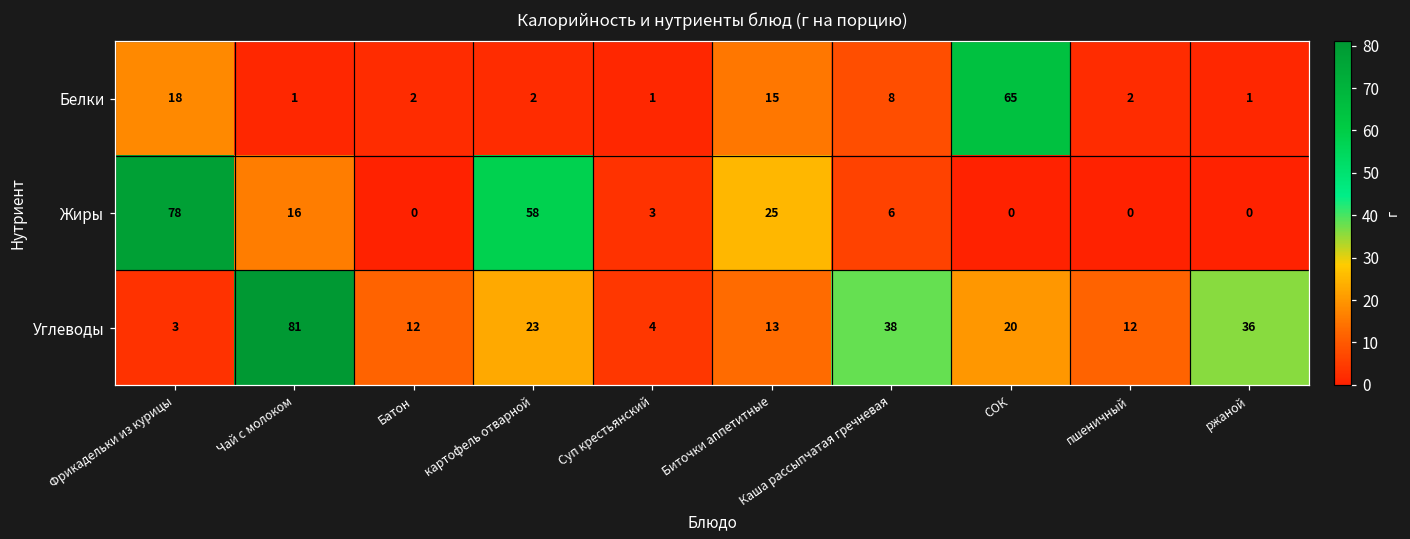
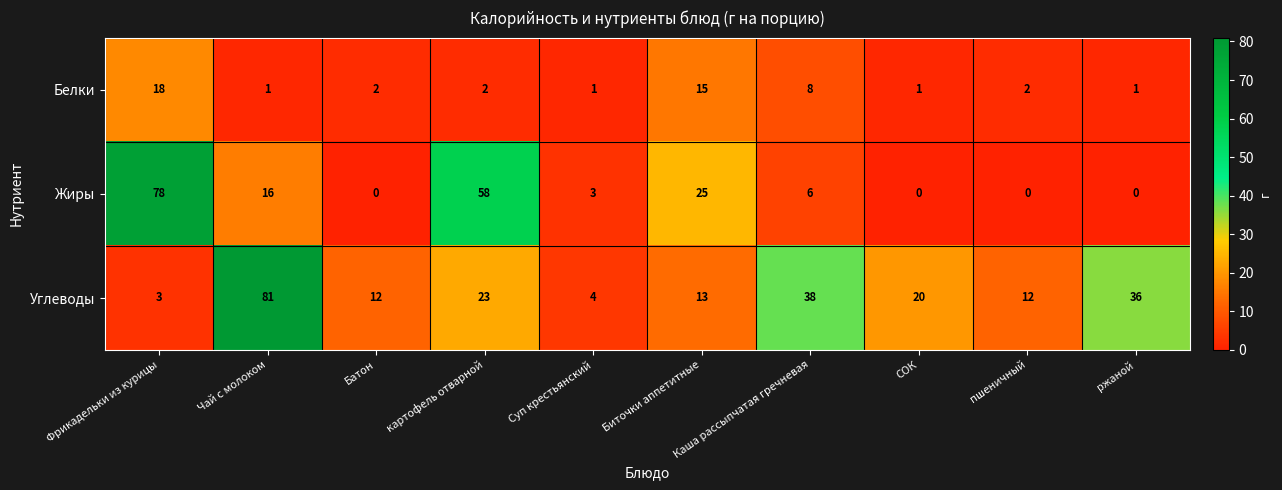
Белки, СОК: 65 -> 1
